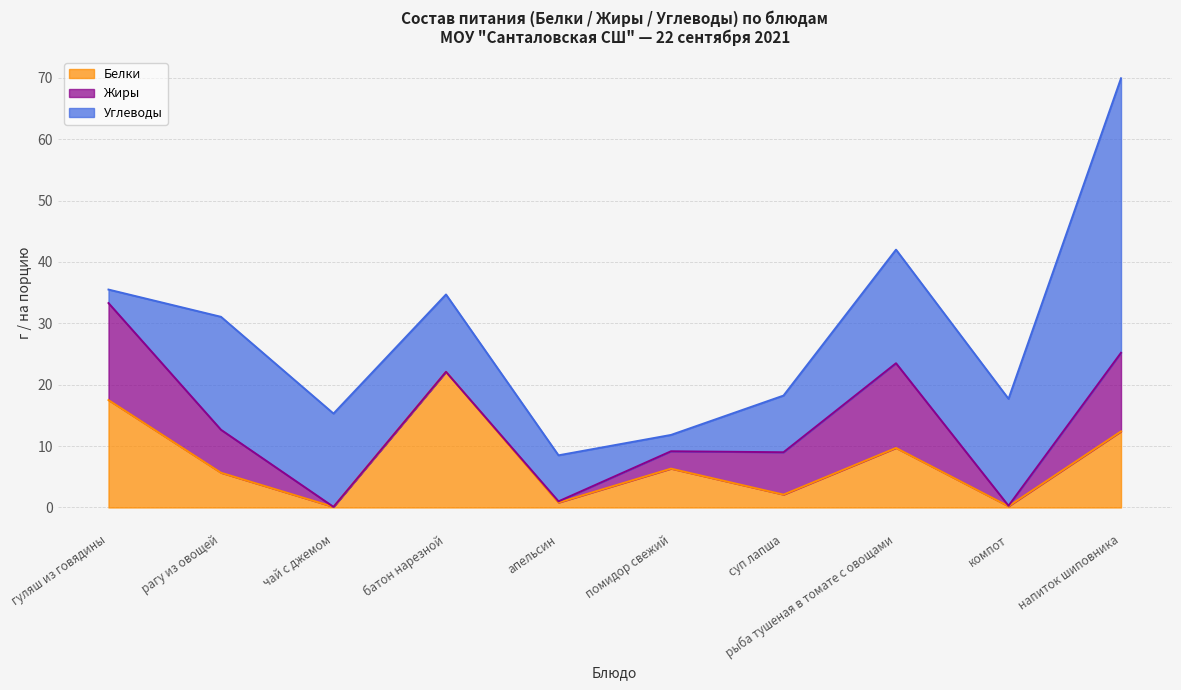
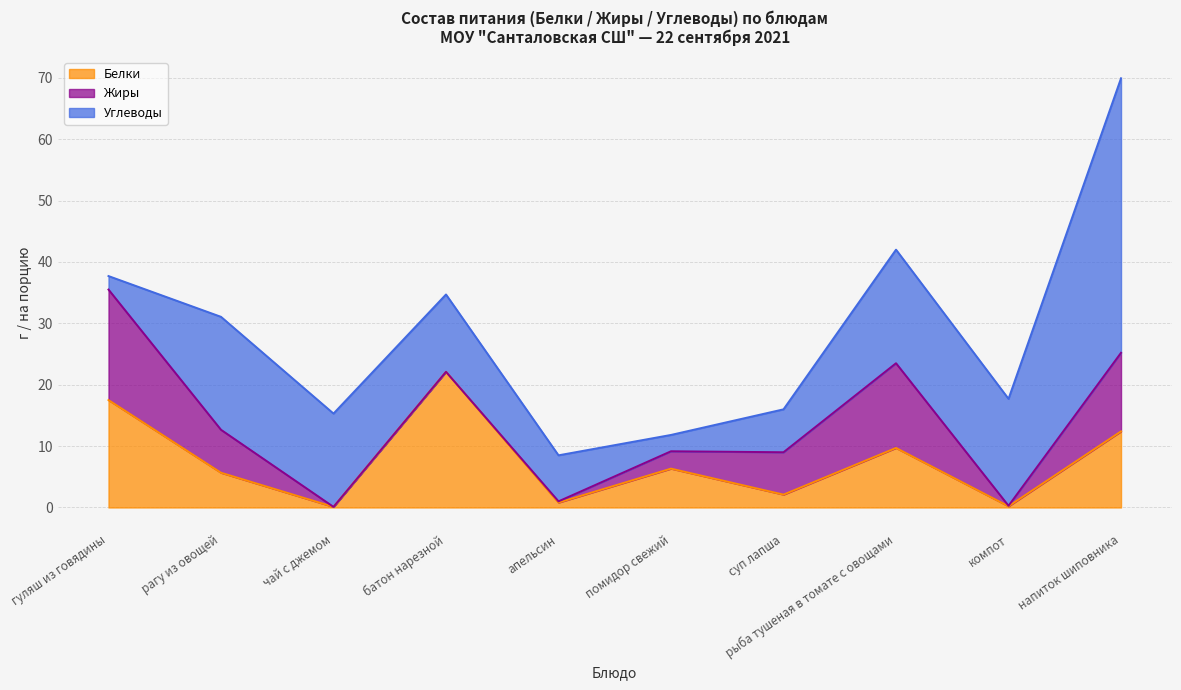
Жиры, гуляш из говядины: 16 -> 18
Углеводы, суп лапша: 9 -> 7
